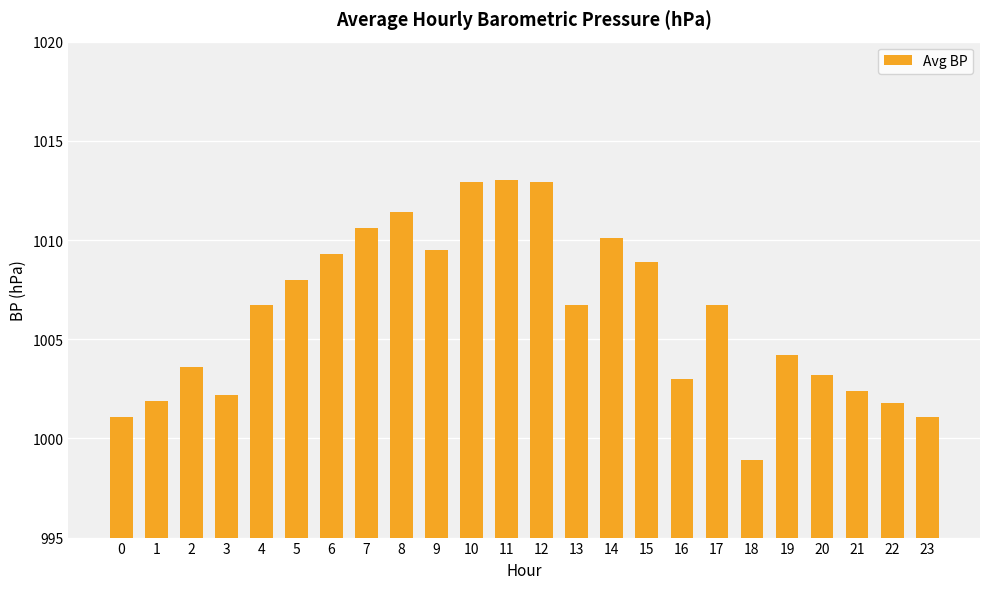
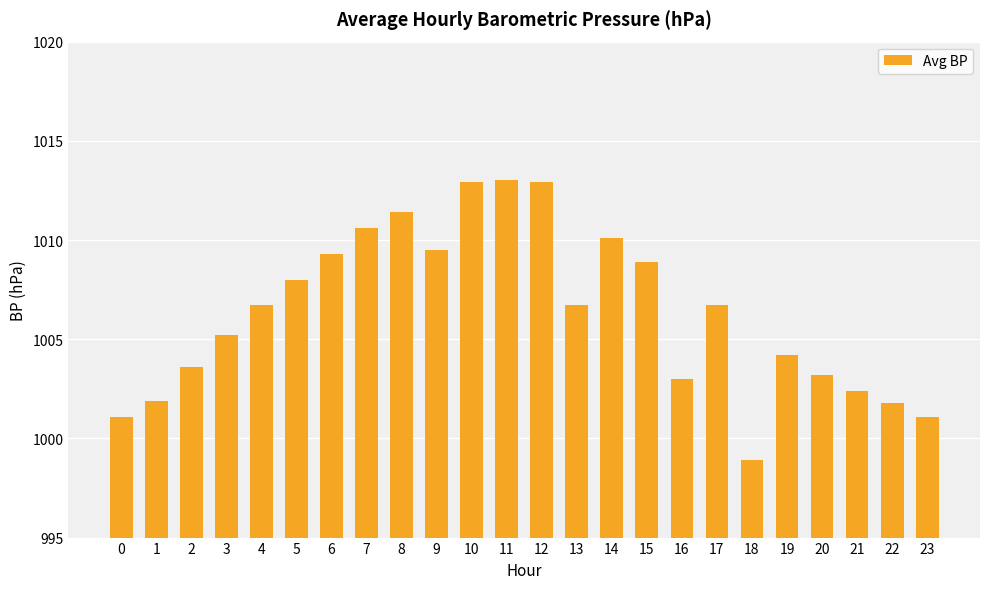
3: 1002.2 -> 1005.2
